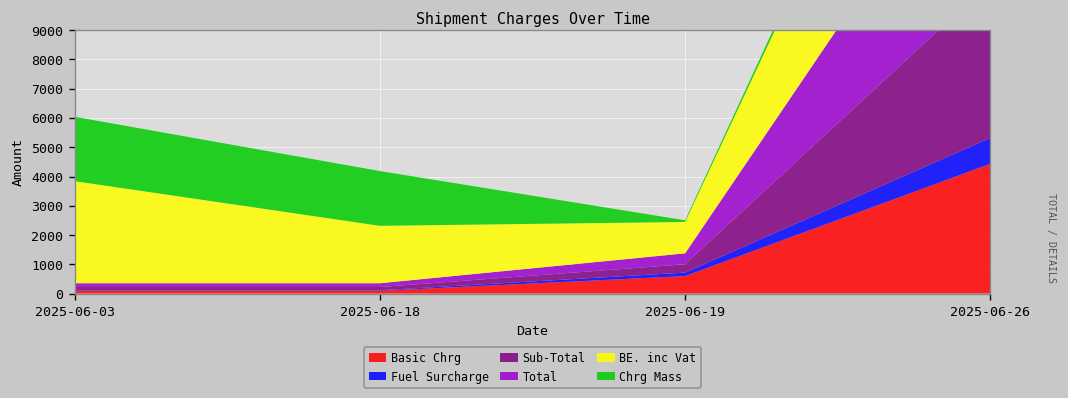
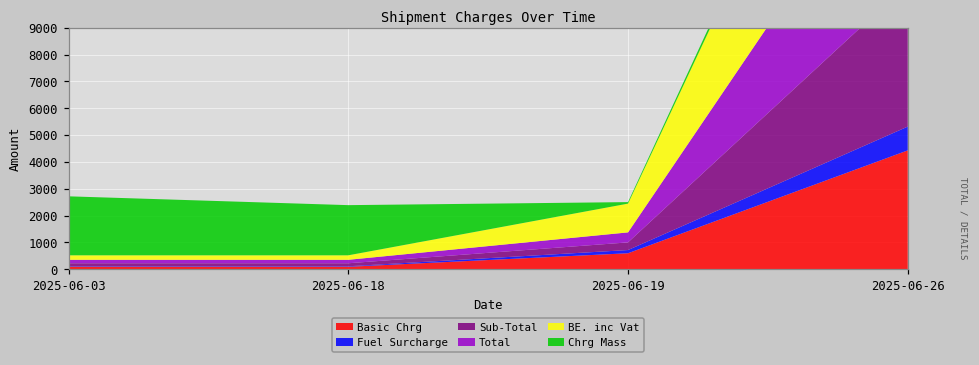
BE. inc Vat, 2025-06-03: 3500 -> 200
BE. inc Vat, 2025-06-18: 2000 -> 200
